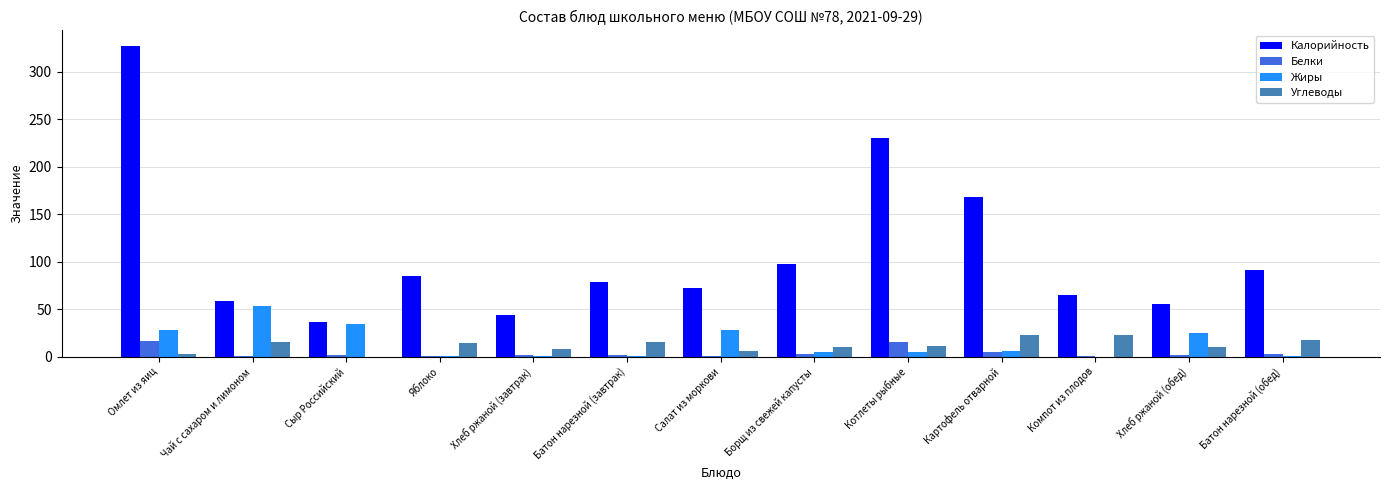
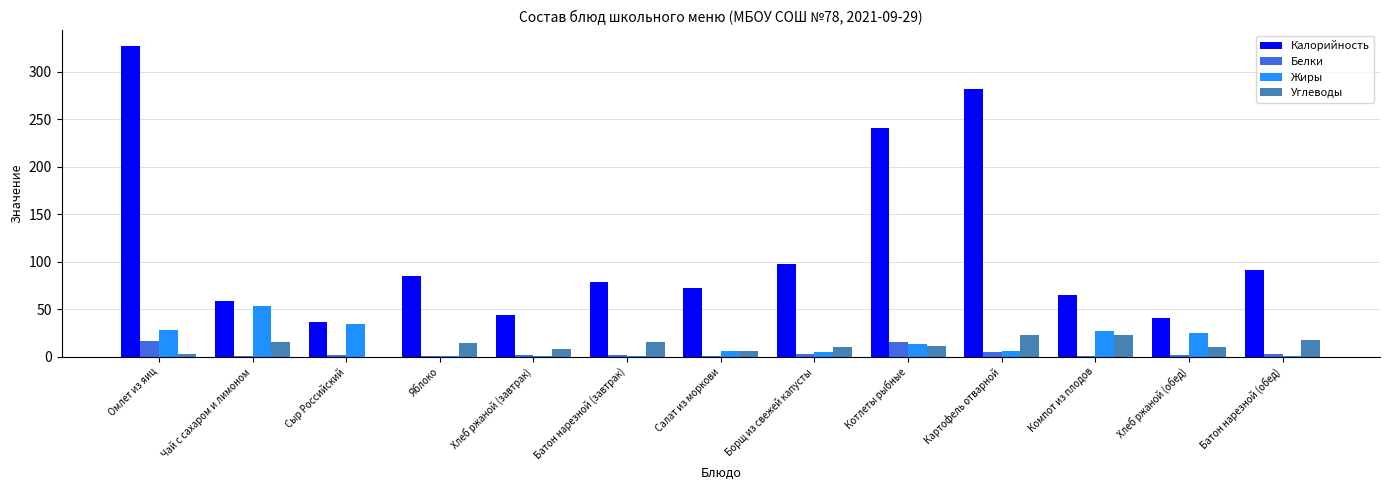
Жиры, Салат из моркови: 30 -> 10
Калорийность, Котлеты рыбные: 230 -> 240
Жиры, Котлеты рыбные: 0 -> 10
Калорийность, Картофель отварной: 170 -> 280
Жиры, Компот из плодов: 0 -> 30
Калорийность, Хлеб ржаной (обед): 60 -> 40
